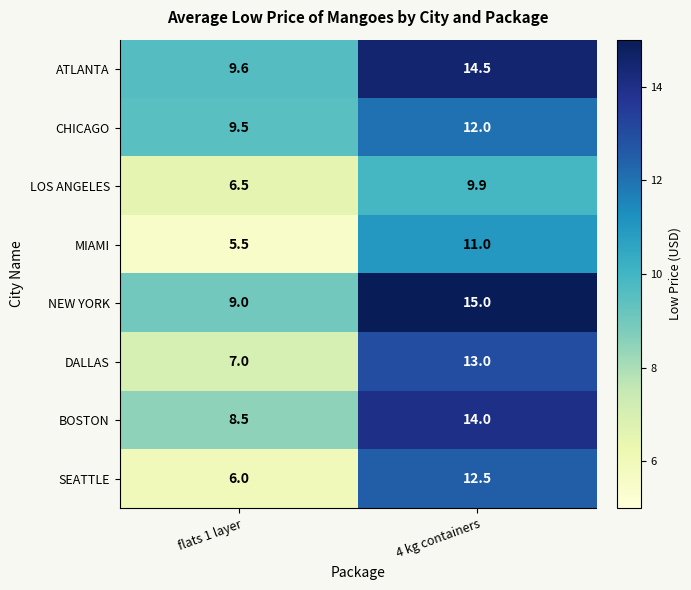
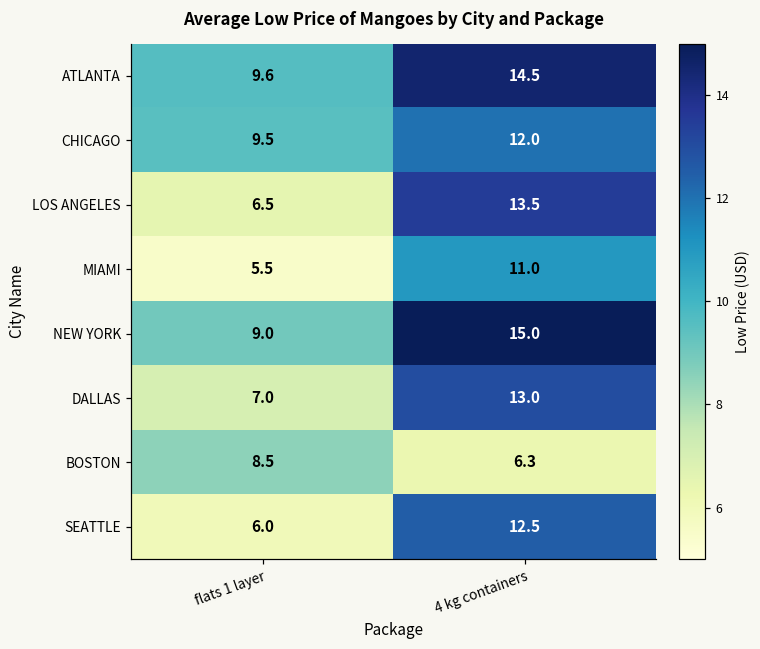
LOS ANGELES, 4 kg containers: 9.9 -> 13.5
BOSTON, 4 kg containers: 14.0 -> 6.3
